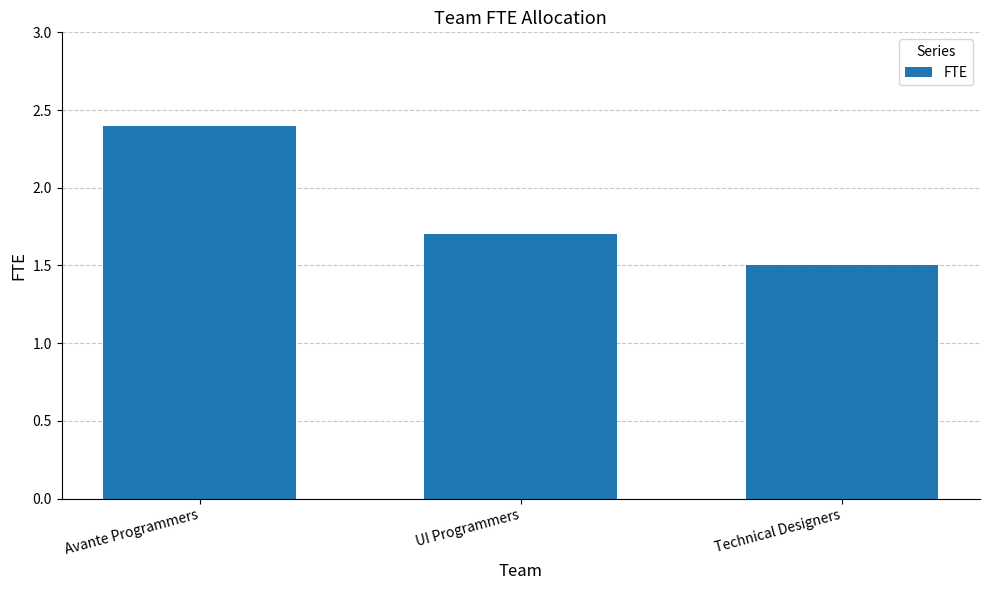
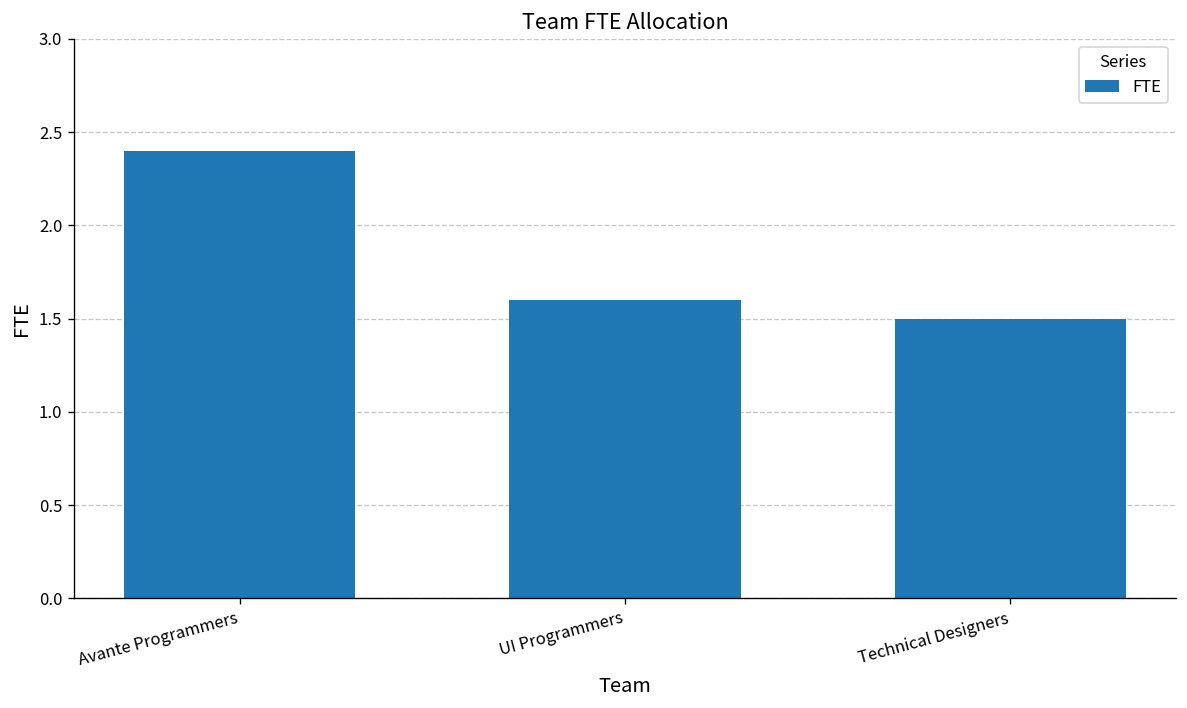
UI Programmers: 1.7 -> 1.6
